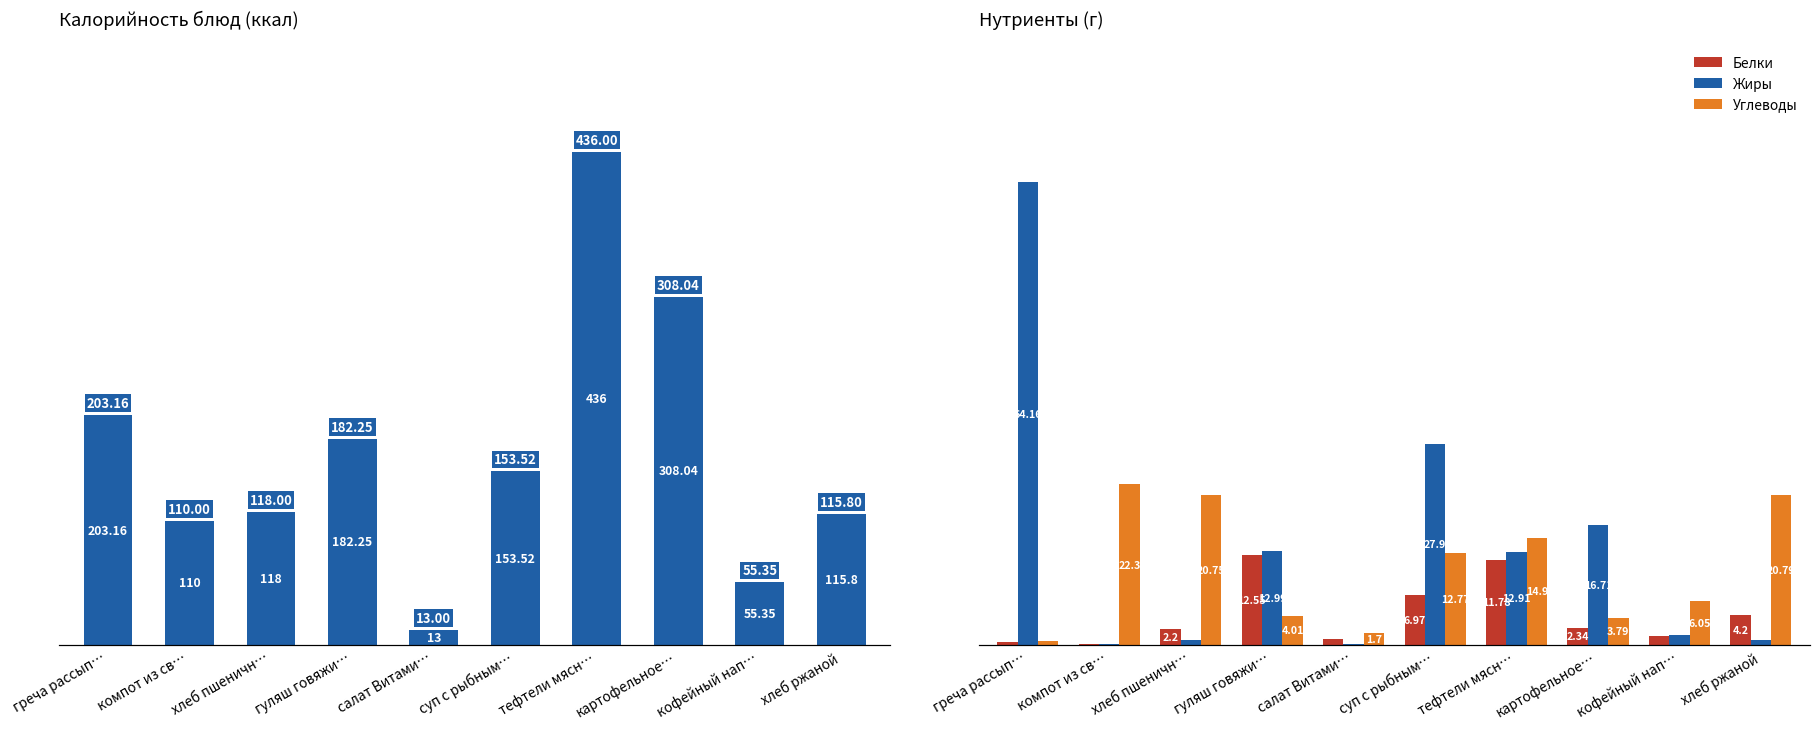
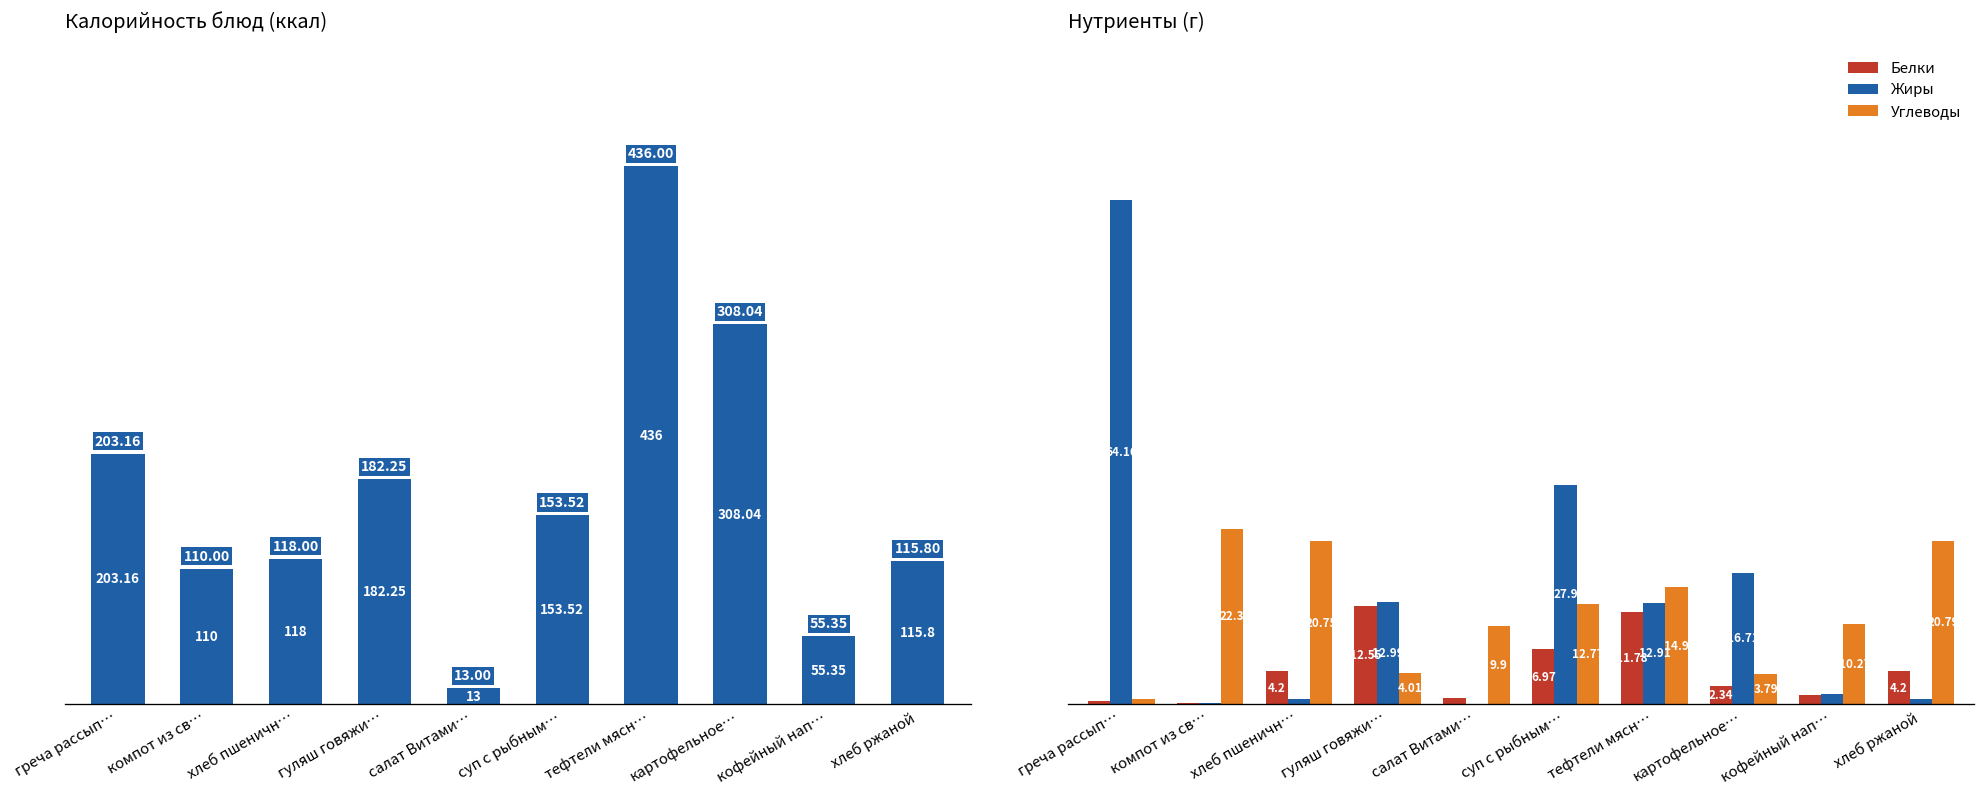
Нутриенты (г), Белки, хлеб пшеничн…: 2.2 -> 4.2
Нутриенты (г), Углеводы, салат Витами…: 1.7 -> 9.9
Нутриенты (г), Углеводы, кофейный нап…: 6.05 -> 10.27
